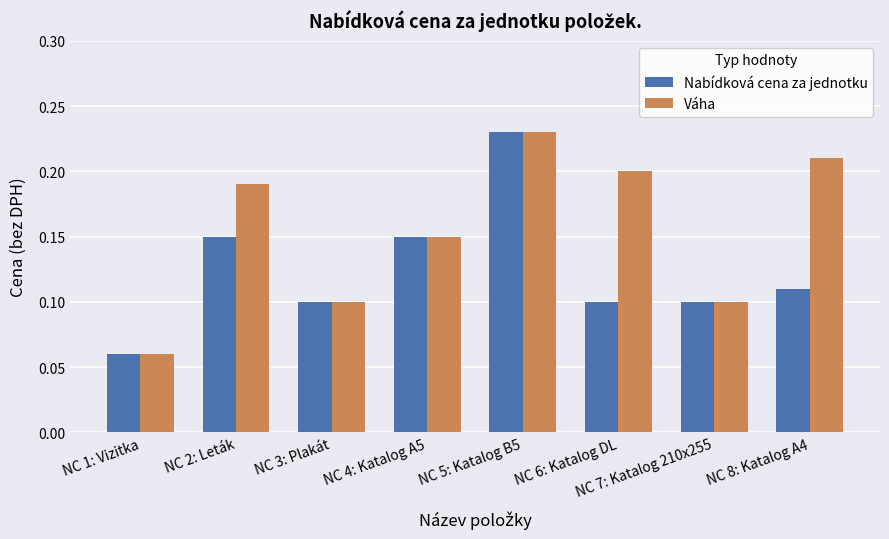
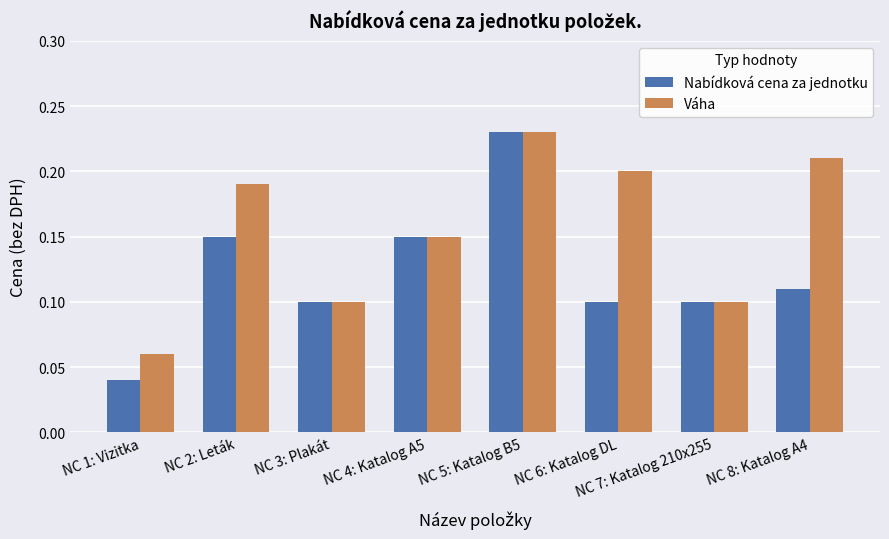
Nabídková cena za jednotku, NC 1: Vizitka: 0.06 -> 0.04
